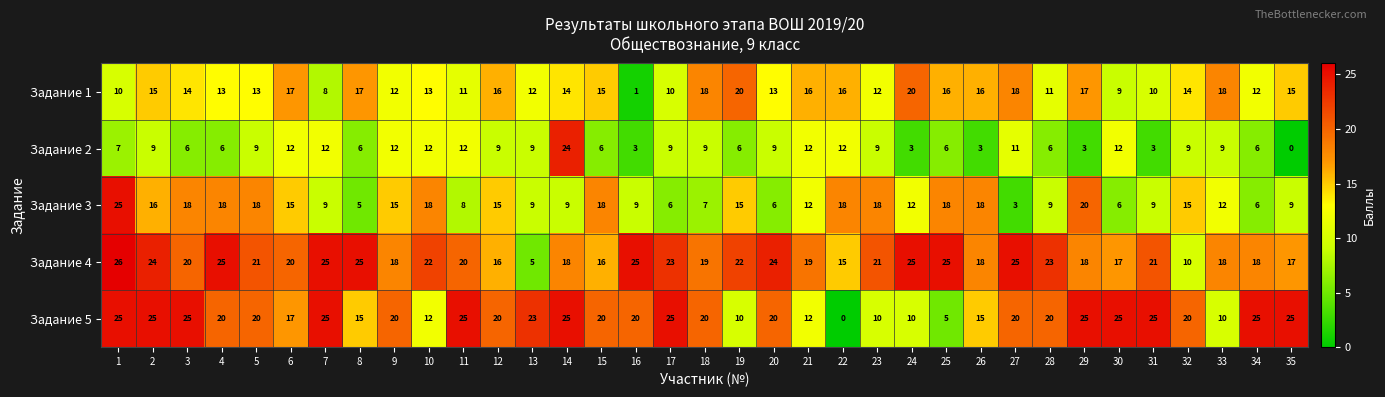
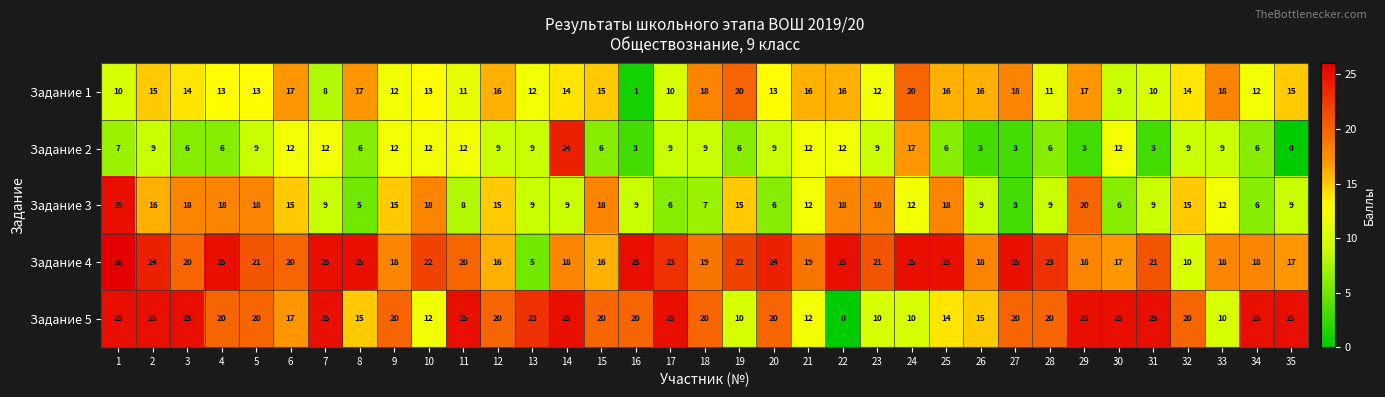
Задание 2, 24: 3 -> 17
Задание 2, 27: 11 -> 3
Задание 3, 26: 18 -> 9
Задание 4, 22: 15 -> 25
Задание 5, 25: 5 -> 14
